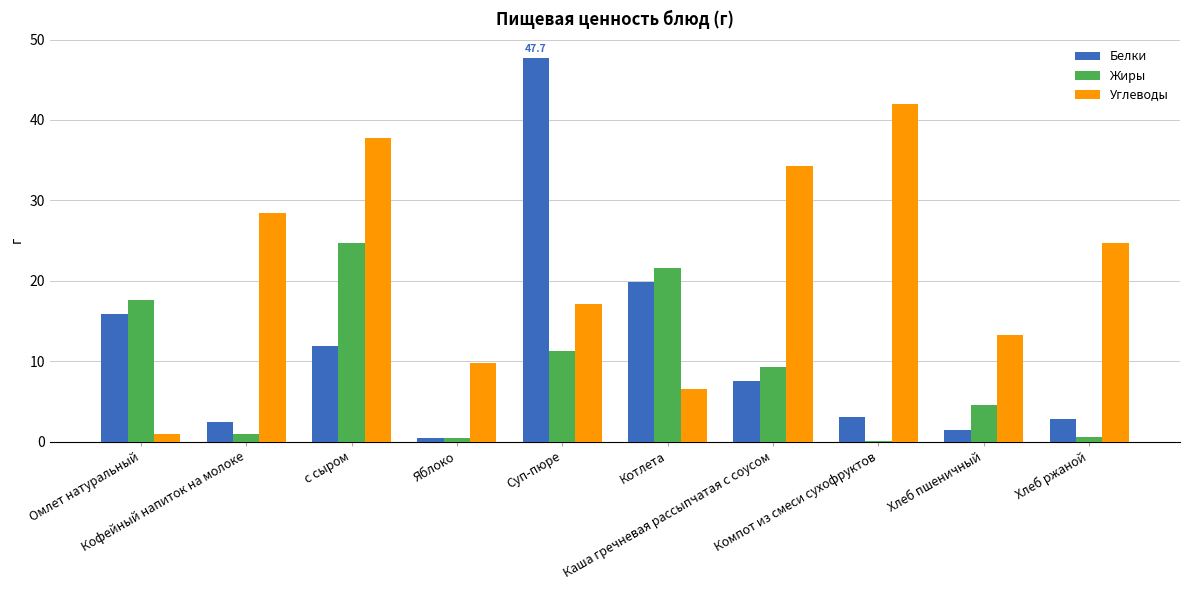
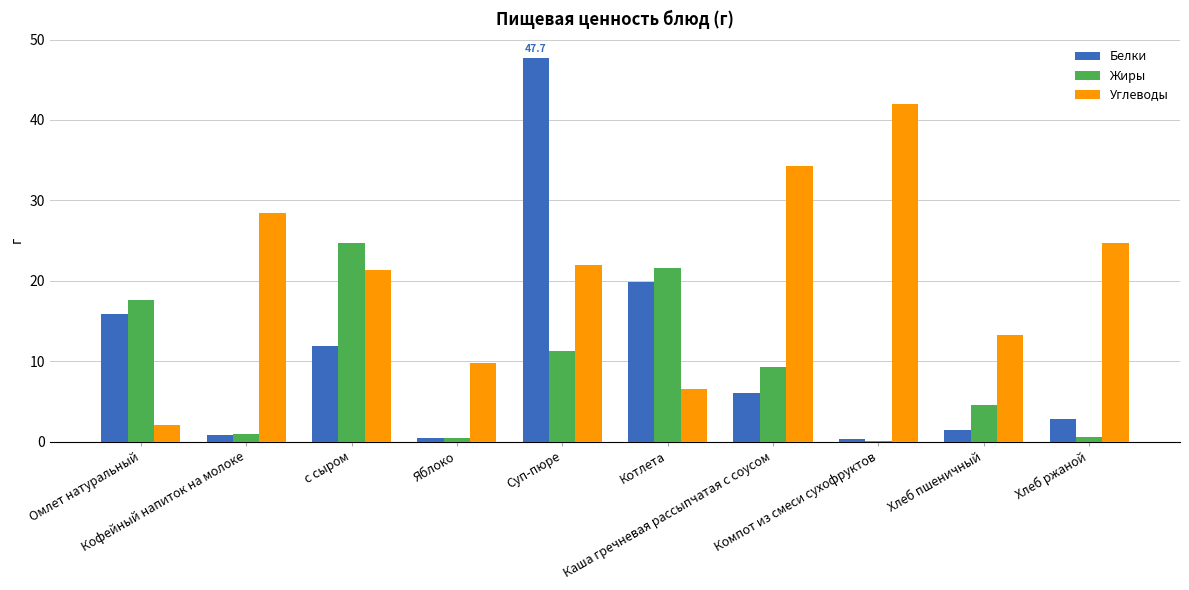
Углеводы, Омлет натуральный: 1 -> 2
Белки, Кофейный напиток на молоке: 2 -> 1
Углеводы, с сыром: 38 -> 21
Углеводы, Суп-пюре: 17 -> 22
Белки, Каша гречневая рассыпчатая с соусом: 8 -> 6
Белки, Компот из смеси сухофруктов: 3 -> 0
